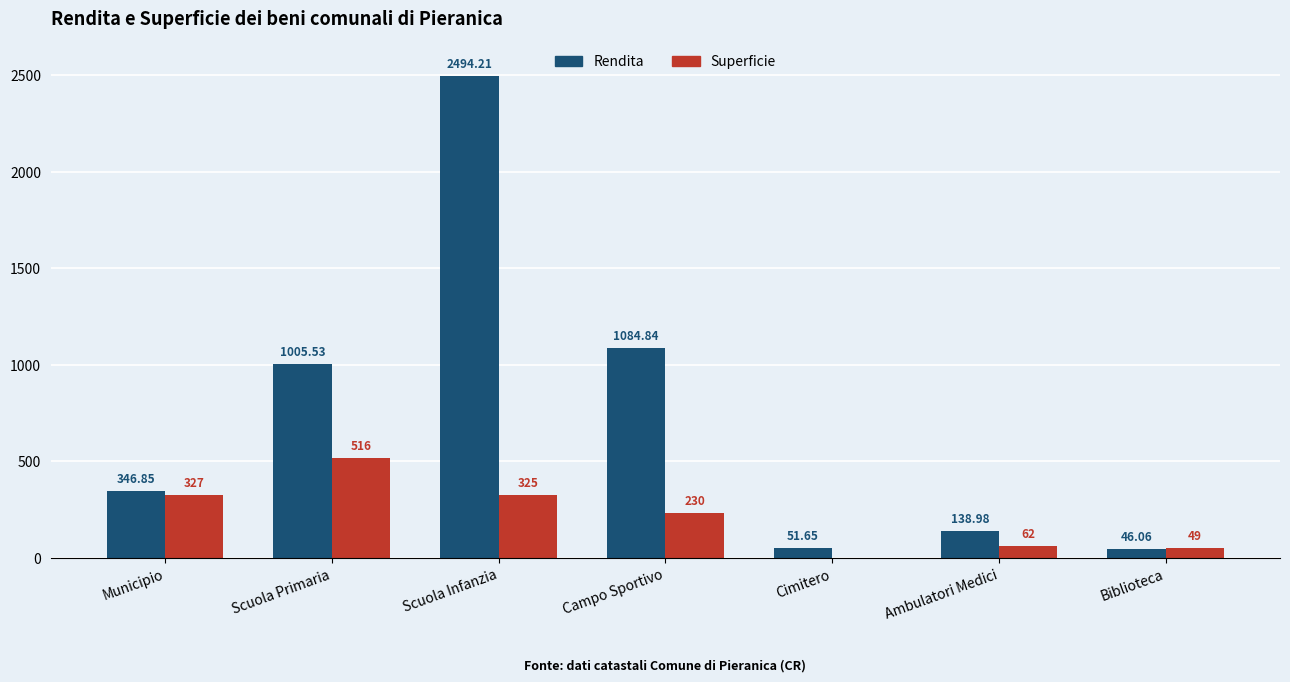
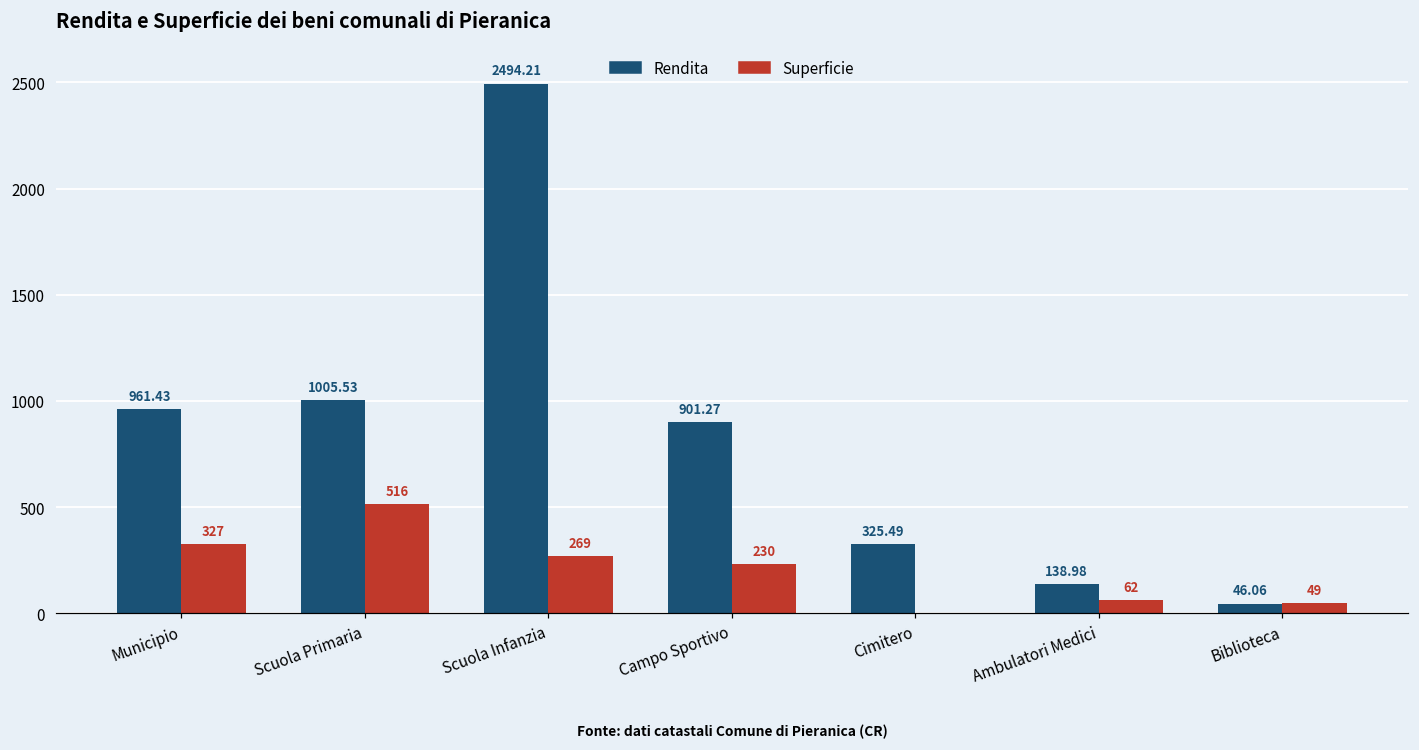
Rendita, Municipio: 346.85 -> 961.43
Superficie, Scuola Infanzia: 325 -> 269
Rendita, Campo Sportivo: 1084.84 -> 901.27
Rendita, Cimitero: 51.65 -> 325.49
